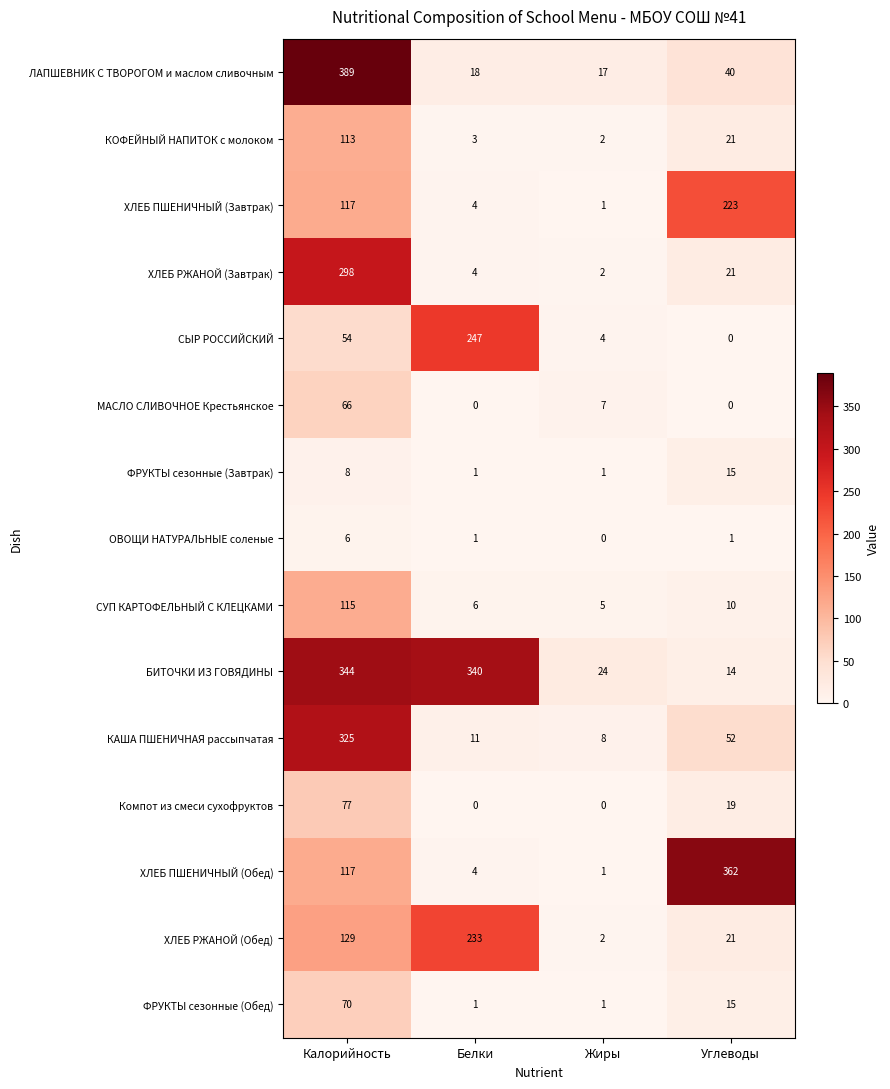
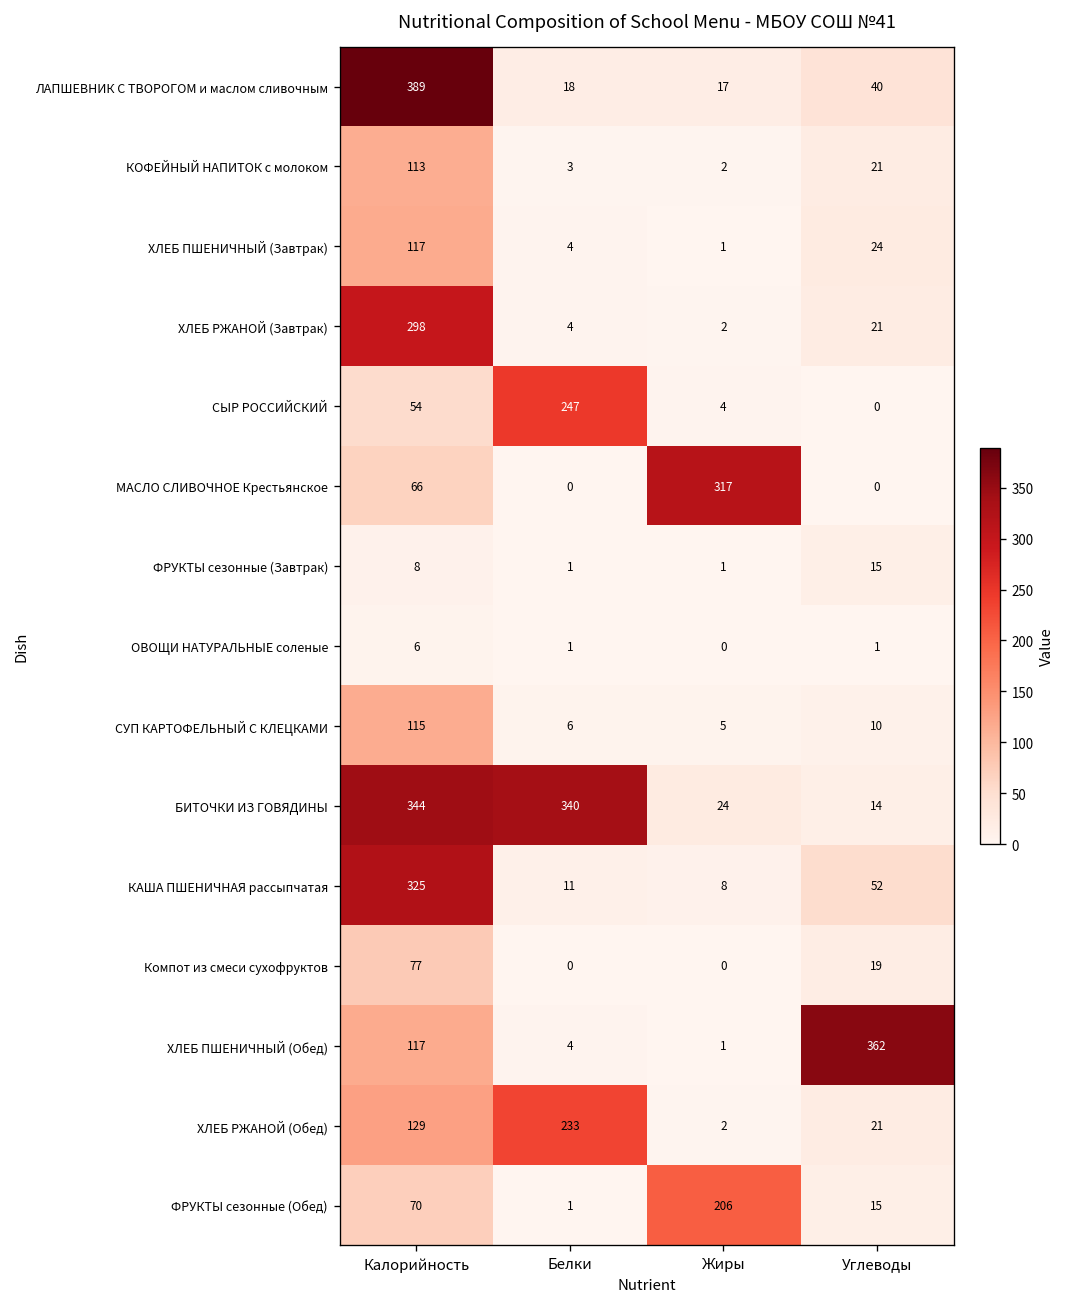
ХЛЕБ ПШЕНИЧНЫЙ (Завтрак), Углеводы: 223 -> 24
МАСЛО СЛИВОЧНОЕ Крестьянское, Жиры: 7 -> 317
ФРУКТЫ сезонные (Обед), Жиры: 1 -> 206
